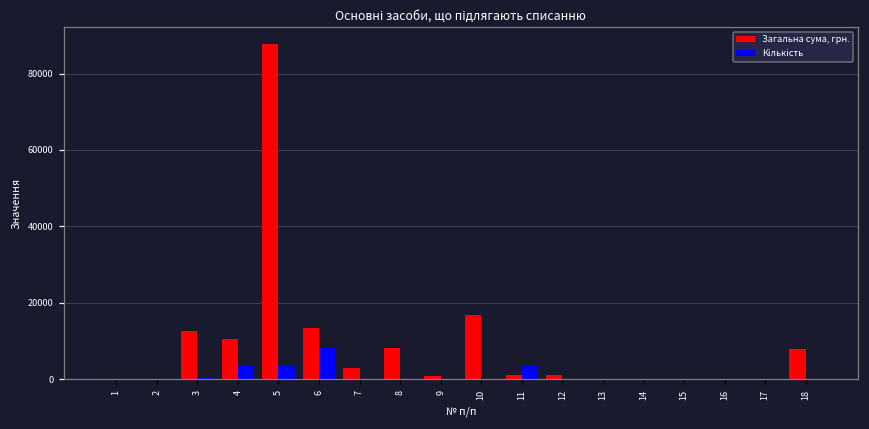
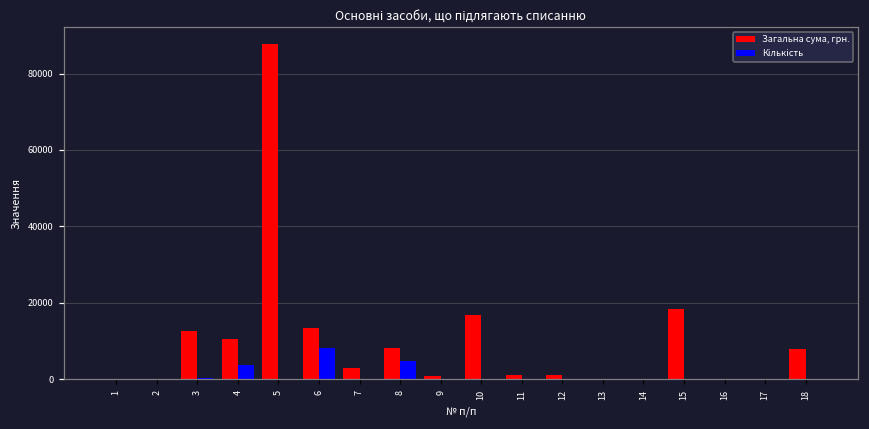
Кількість, 5: 4000 -> 0
Кількість, 8: 0 -> 5000
Кількість, 11: 4000 -> 0
Загальна сума, грн., 15: 0 -> 18000
